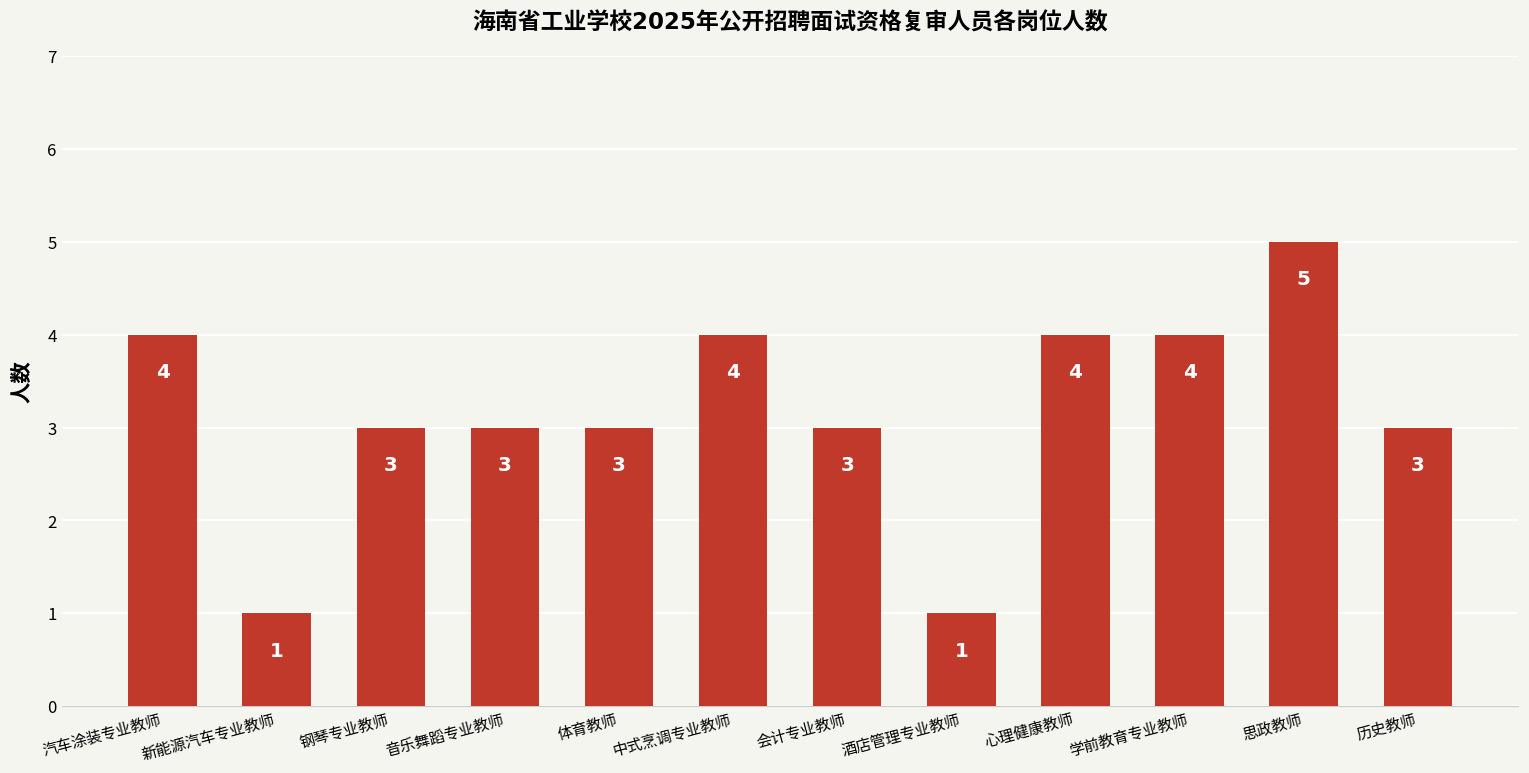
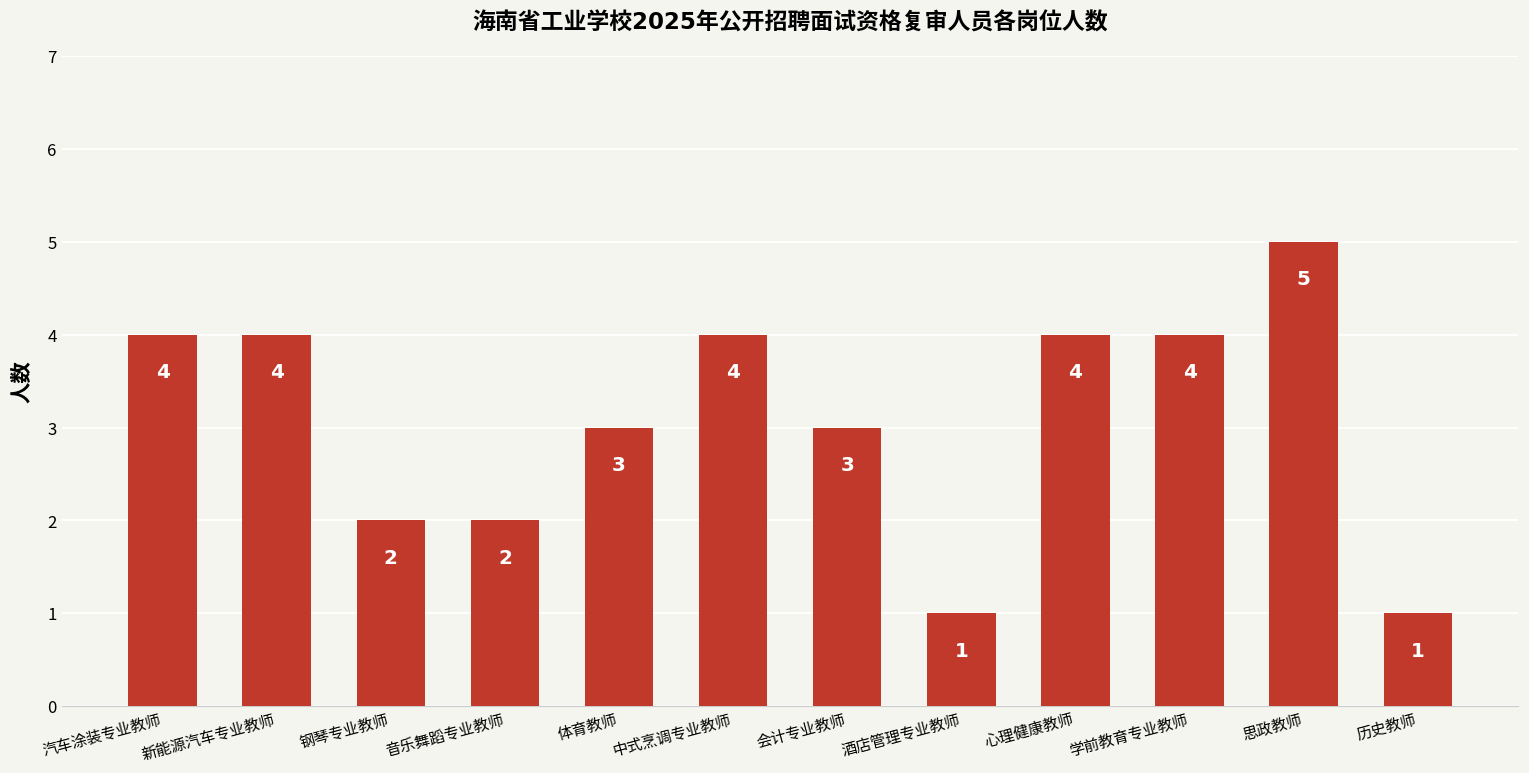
新能源汽车专业教师: 1 -> 4
钢琴专业教师: 3 -> 2
音乐舞蹈专业教师: 3 -> 2
历史教师: 3 -> 1
